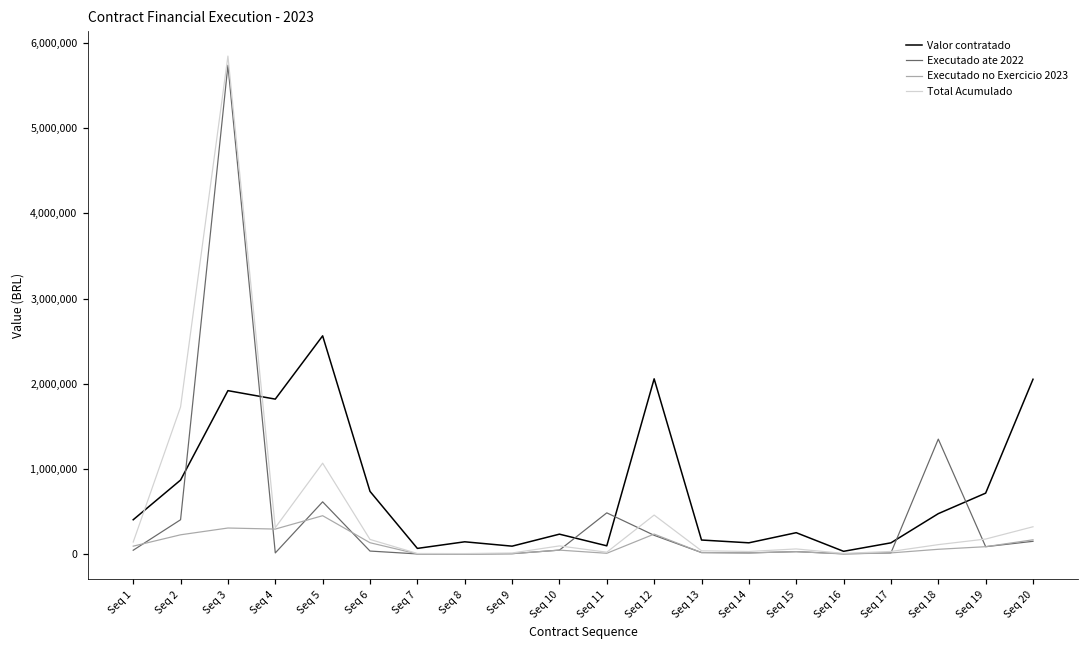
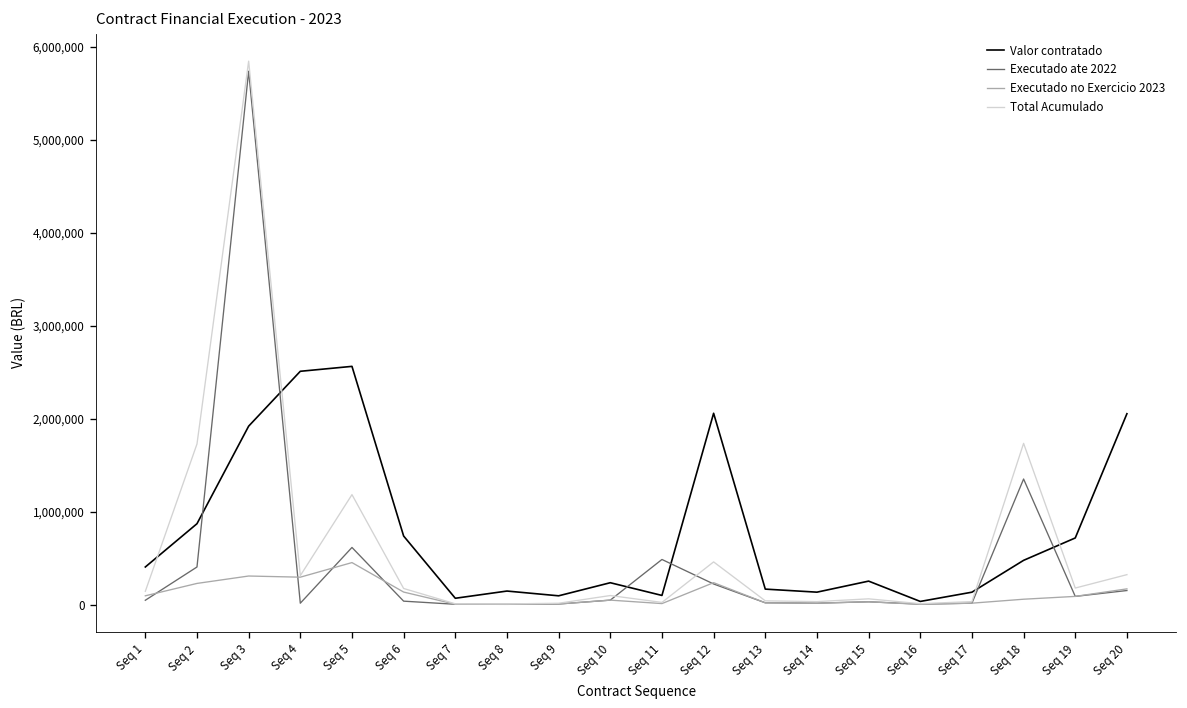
Valor contratado, Seq 4: 1,800,000 -> 2,500,000
Total Acumulado, Seq 5: 1,100,000 -> 1,200,000
Total Acumulado, Seq 18: 100,000 -> 1,700,000
